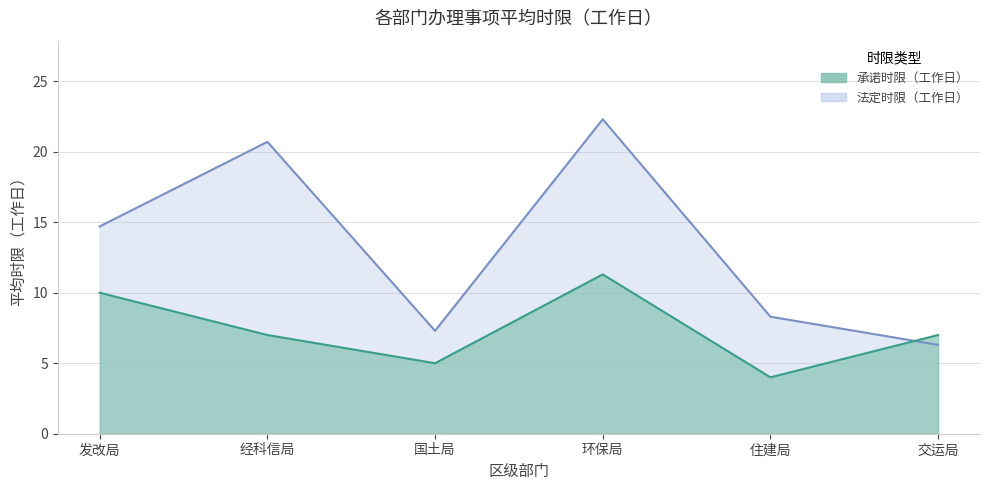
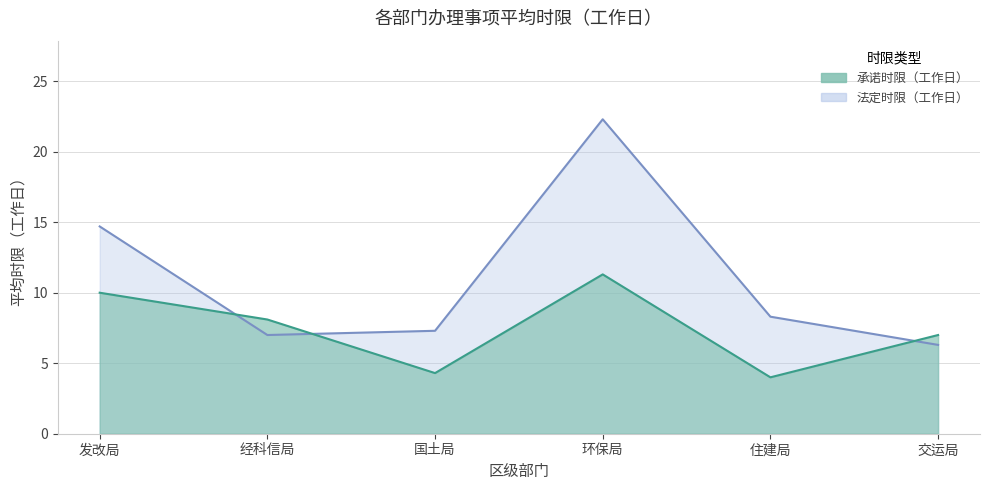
法定时限（工作日）, 经科信局: 20.7 -> 7.0
承诺时限（工作日）, 经科信局: 7.0 -> 8.1
承诺时限（工作日）, 国土局: 5.0 -> 4.3
